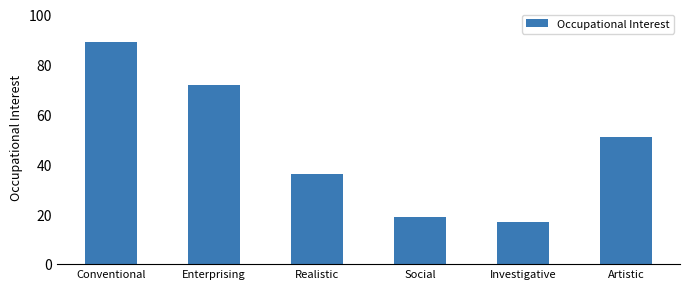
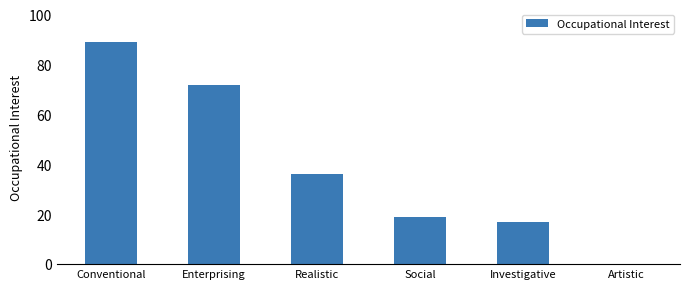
Artistic: 51 -> 0
